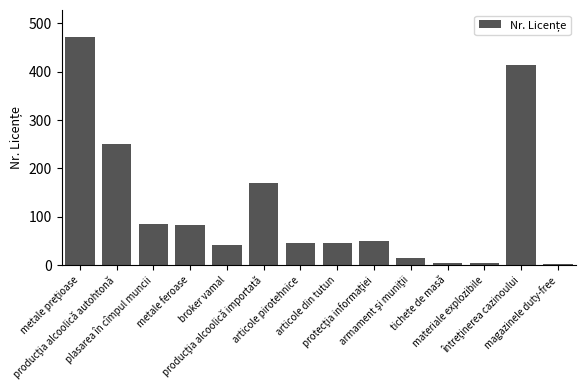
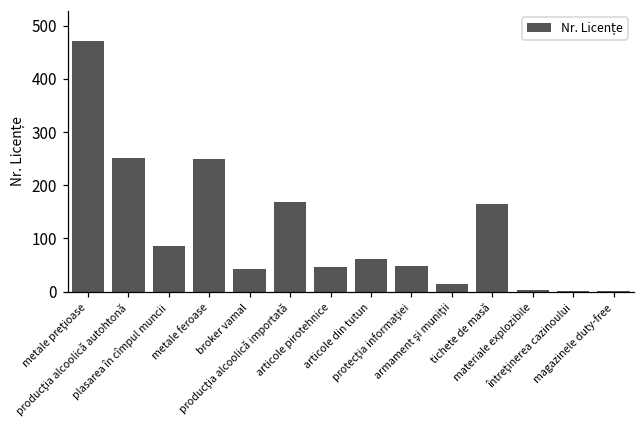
metale feroase: 80 -> 250
articole din tutun: 50 -> 60
tichete de masă: 10 -> 170
întreţinerea cazinoului: 410 -> 0
